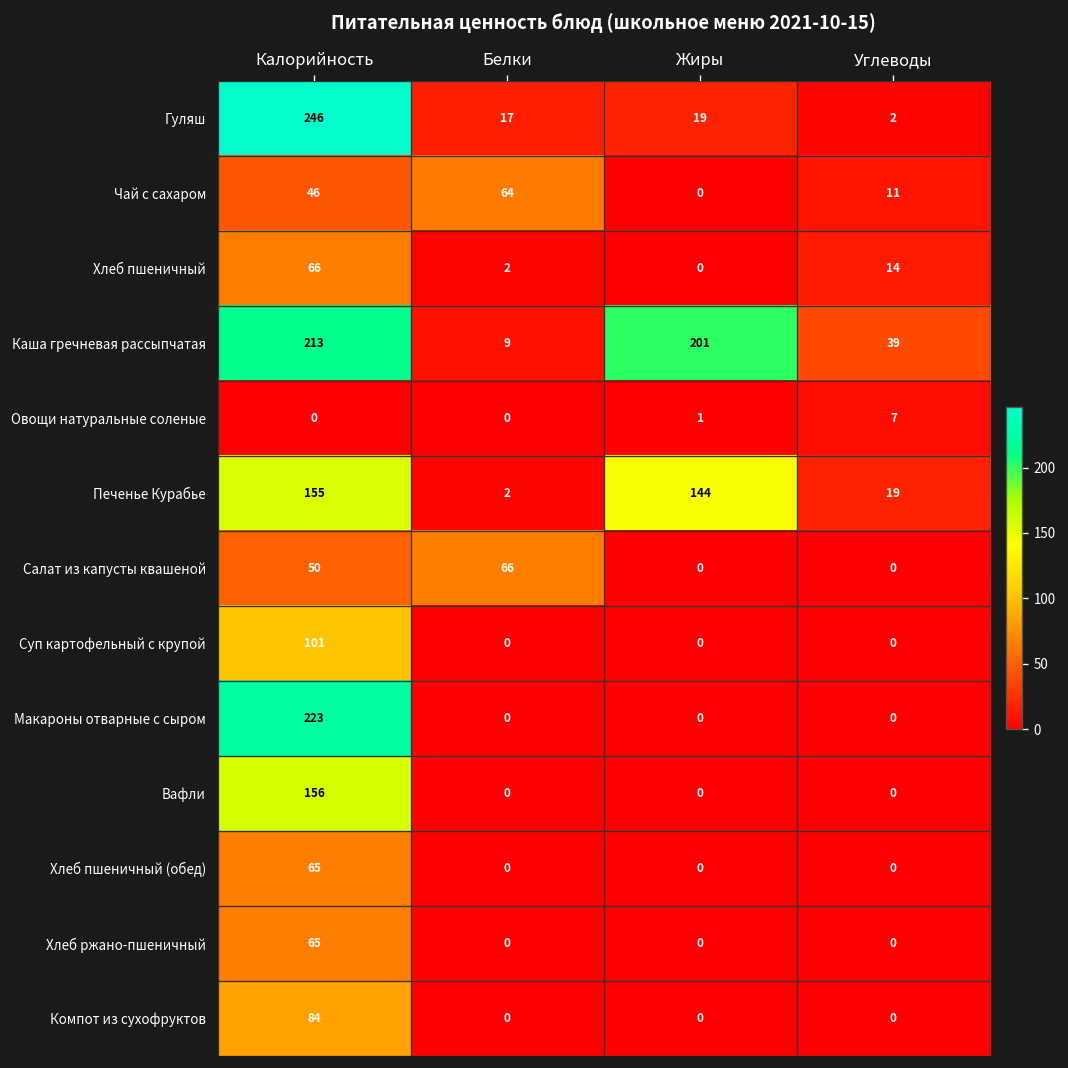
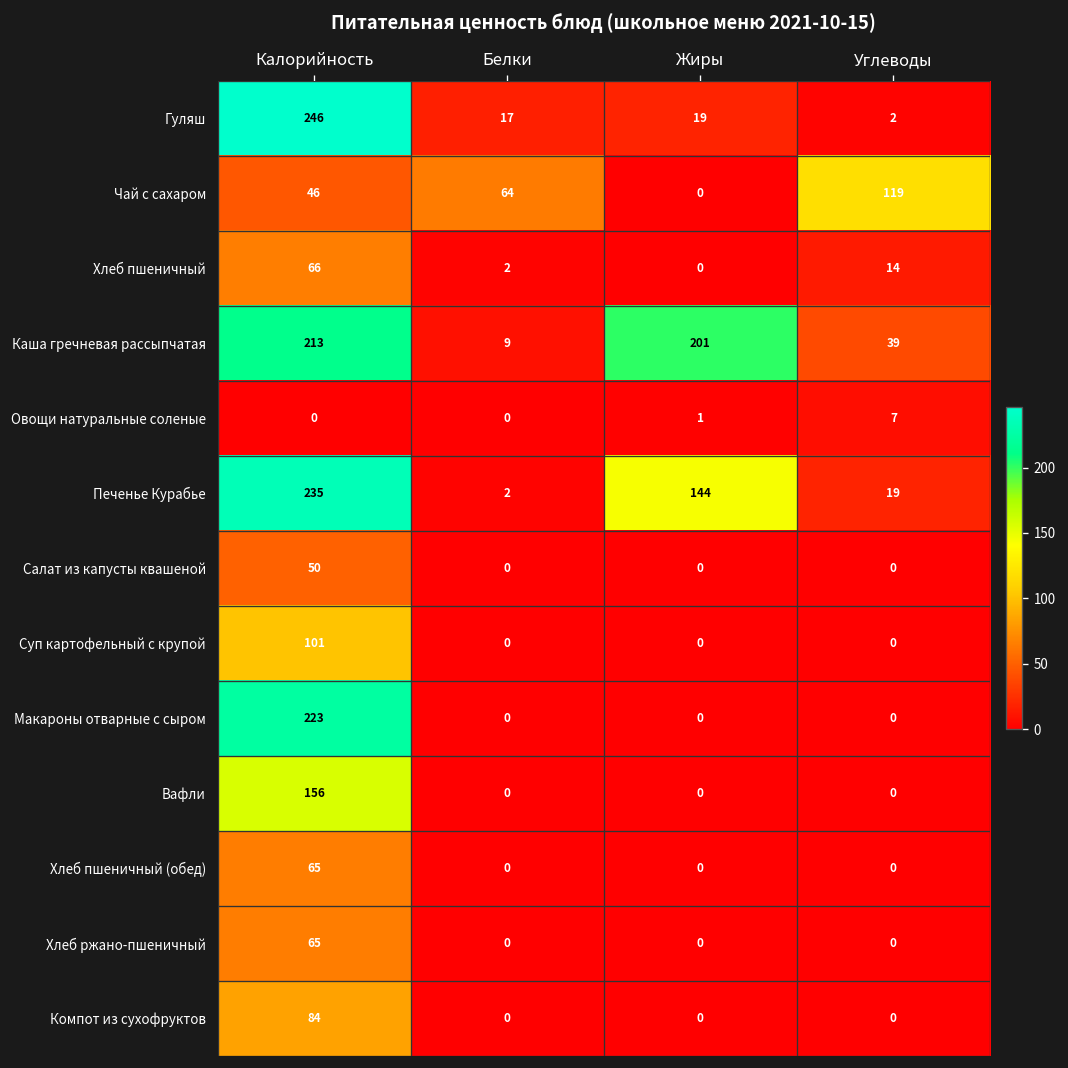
Чай с сахаром, Углеводы: 11 -> 119
Печенье Курабье, Калорийность: 155 -> 235
Салат из капусты квашеной, Белки: 66 -> 0
